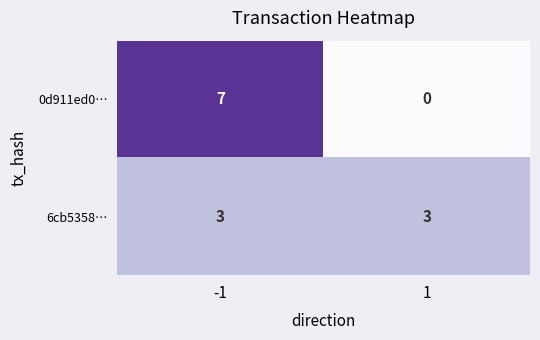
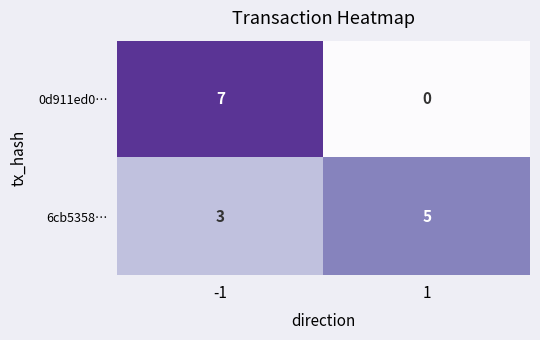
6cb5358…, 1: 3 -> 5
